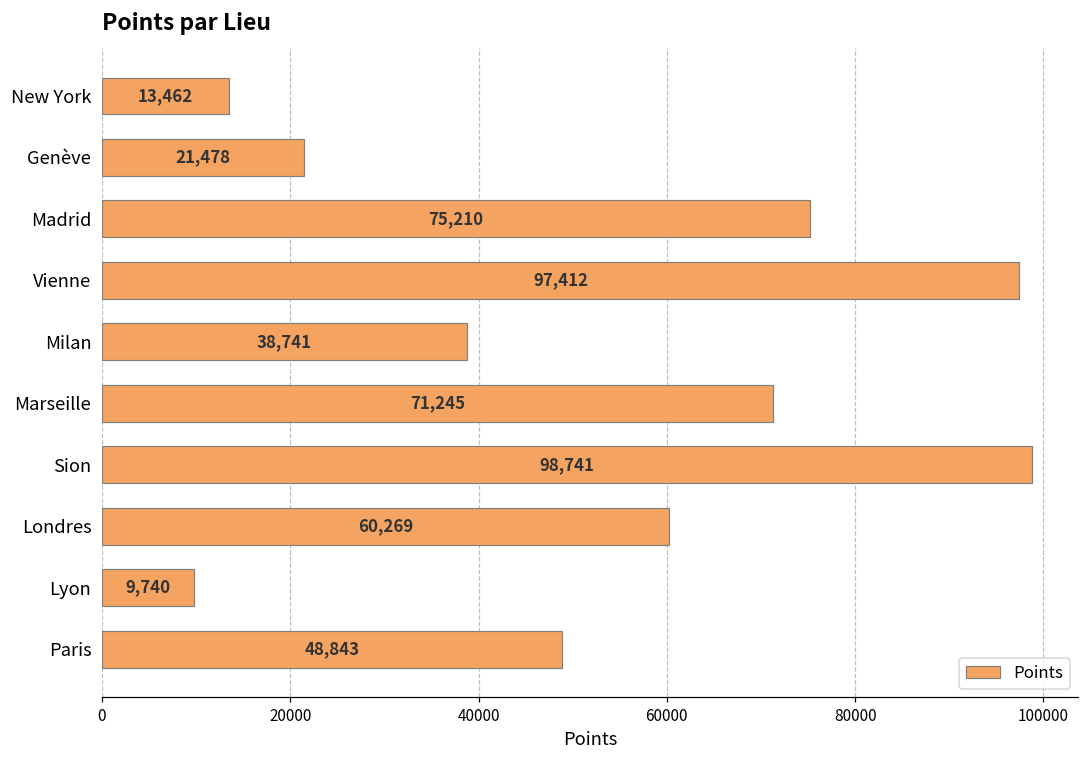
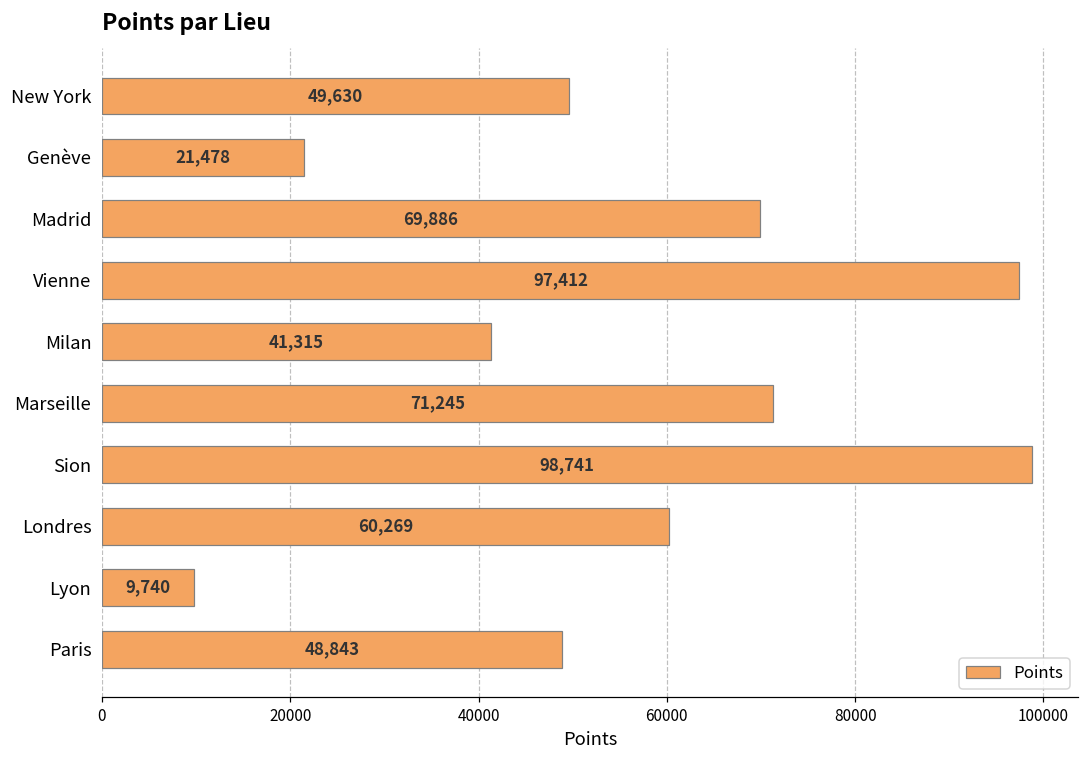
New York: 13,462 -> 49,630
Madrid: 75,210 -> 69,886
Milan: 38,741 -> 41,315
